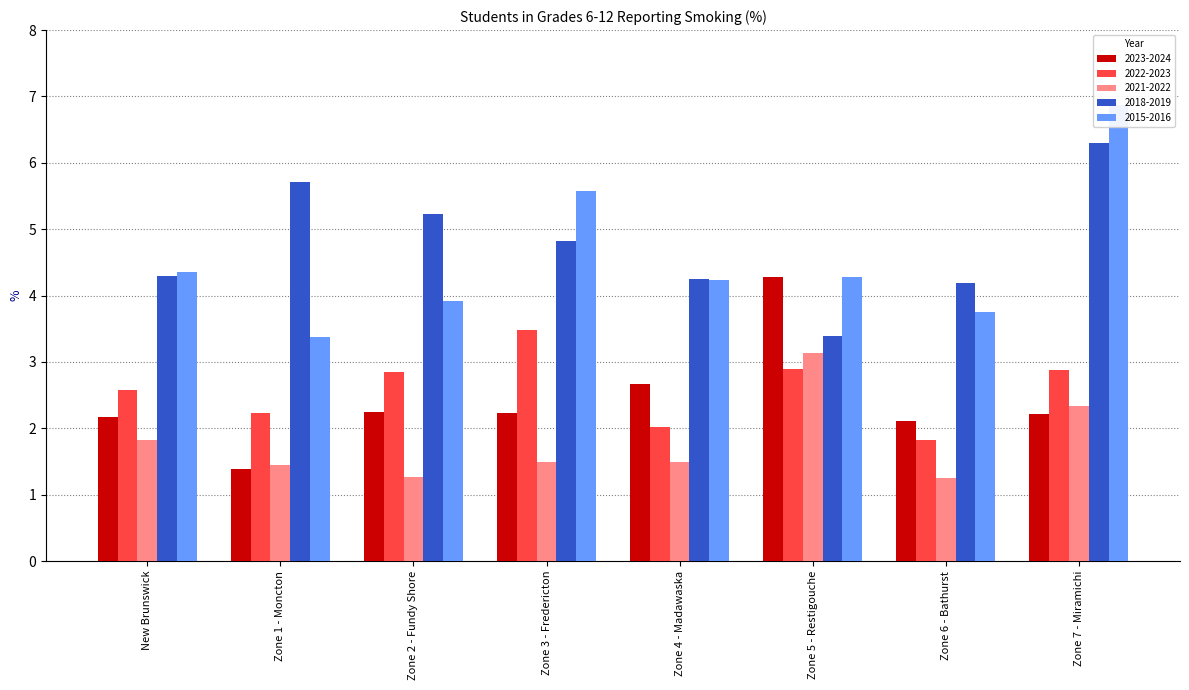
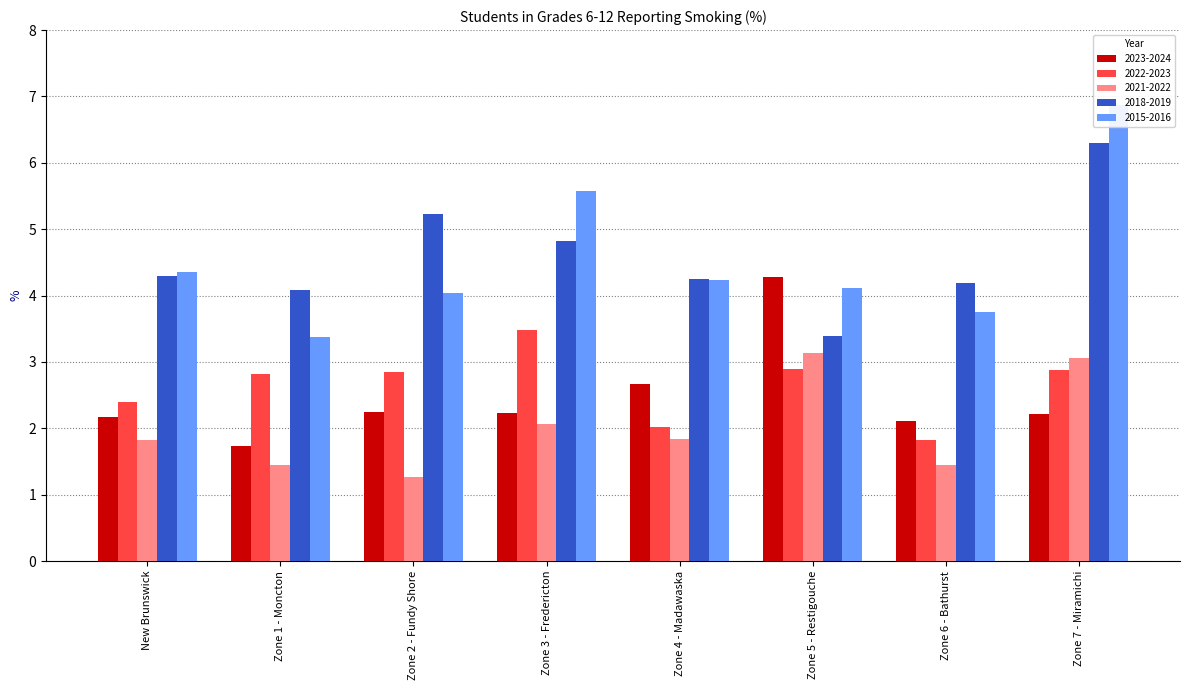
2022-2023, New Brunswick: 2.6 -> 2.4
2023-2024, Zone 1 - Moncton: 1.4 -> 1.7
2022-2023, Zone 1 - Moncton: 2.2 -> 2.8
2018-2019, Zone 1 - Moncton: 5.7 -> 4.1
2015-2016, Zone 2 - Fundy Shore: 3.9 -> 4.0
2021-2022, Zone 3 - Fredericton: 1.5 -> 2.1
2021-2022, Zone 4 - Madawaska: 1.5 -> 1.8
2015-2016, Zone 5 - Restigouche: 4.3 -> 4.1
2021-2022, Zone 6 - Bathurst: 1.3 -> 1.4
2021-2022, Zone 7 - Miramichi: 2.3 -> 3.1
